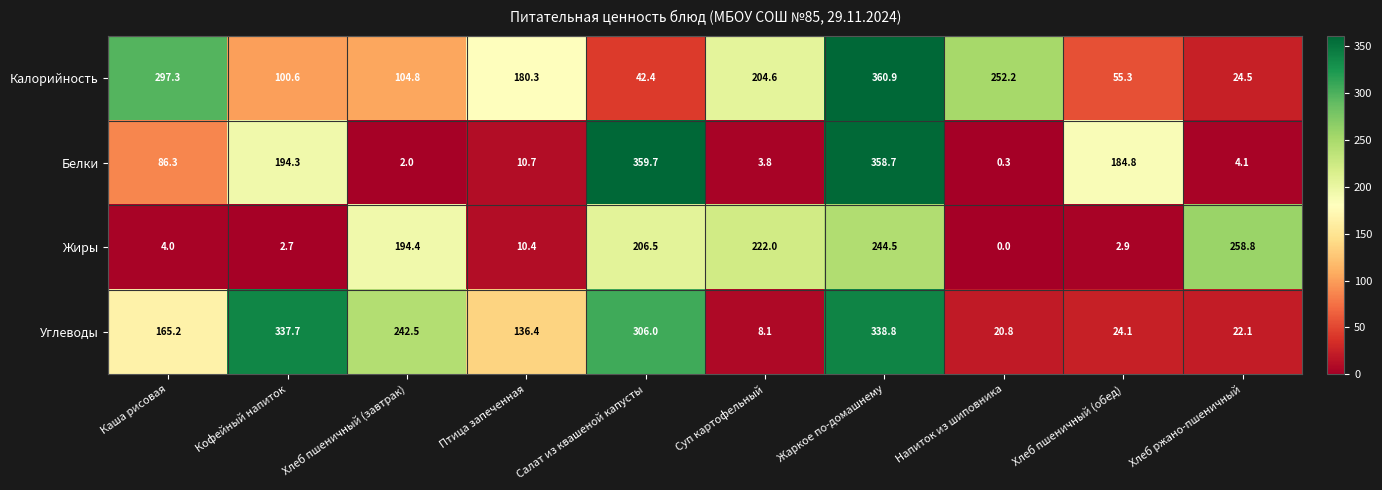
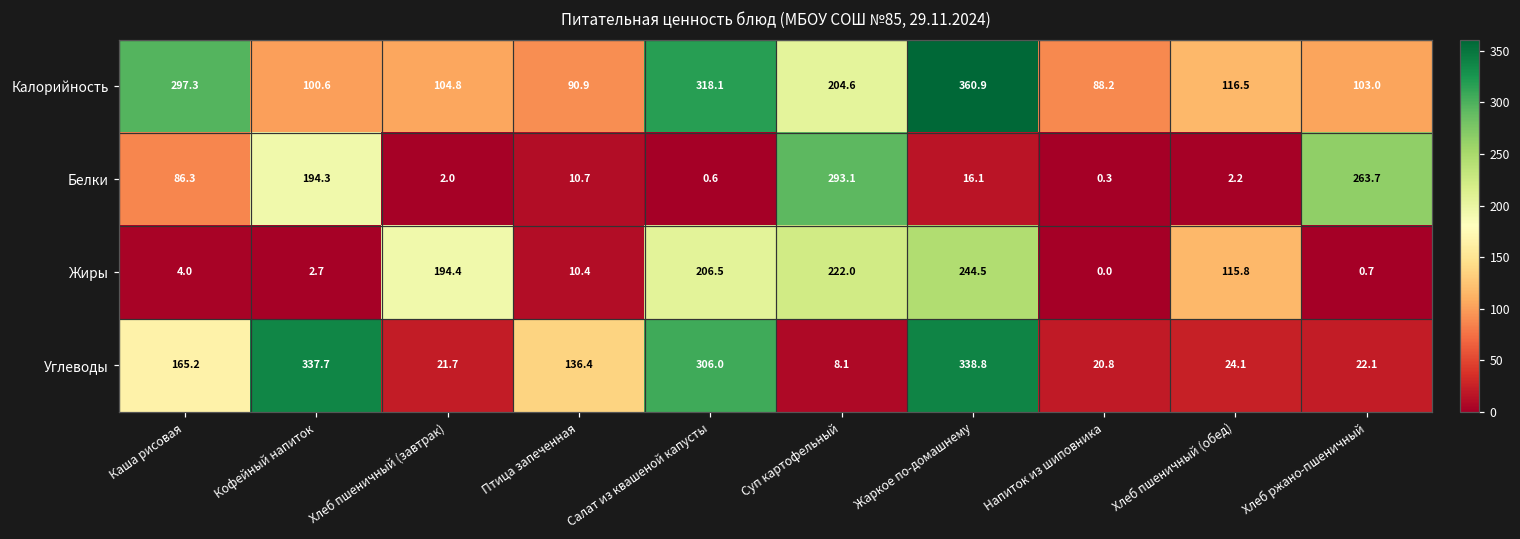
Калорийность, Птица запеченная: 180.3 -> 90.9
Калорийность, Салат из квашеной капусты: 42.4 -> 318.1
Калорийность, Напиток из шиповника: 252.2 -> 88.2
Калорийность, Хлеб пшеничный (обед): 55.3 -> 116.5
Калорийность, Хлеб ржано-пшеничный: 24.5 -> 103.0
Белки, Салат из квашеной капусты: 359.7 -> 0.6
Белки, Суп картофельный: 3.8 -> 293.1
Белки, Жаркое по-домашнему: 358.7 -> 16.1
Белки, Хлеб пшеничный (обед): 184.8 -> 2.2
Белки, Хлеб ржано-пшеничный: 4.1 -> 263.7
Жиры, Хлеб пшеничный (обед): 2.9 -> 115.8
Жиры, Хлеб ржано-пшеничный: 258.8 -> 0.7
Углеводы, Хлеб пшеничный (завтрак): 242.5 -> 21.7
